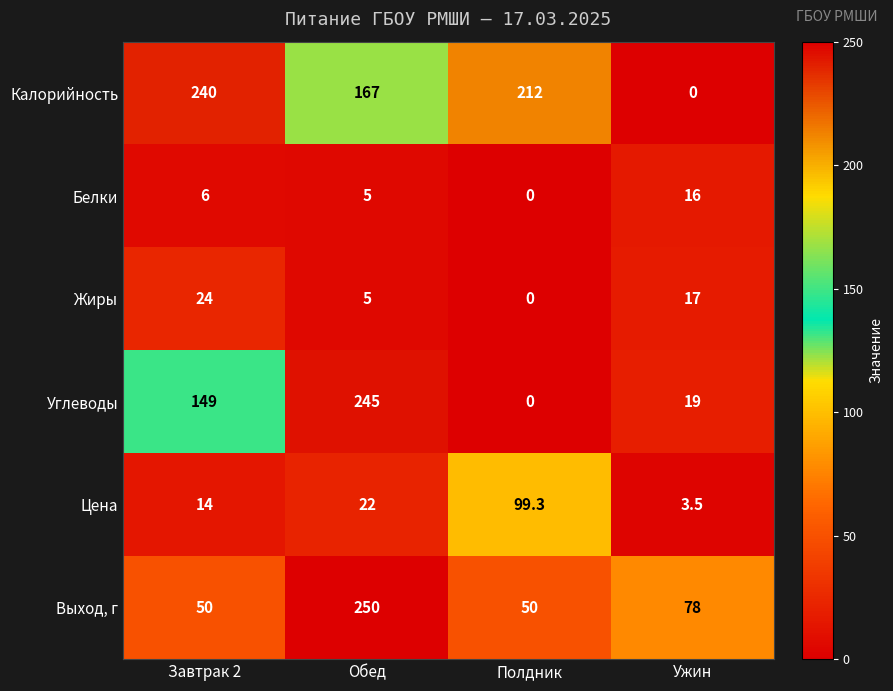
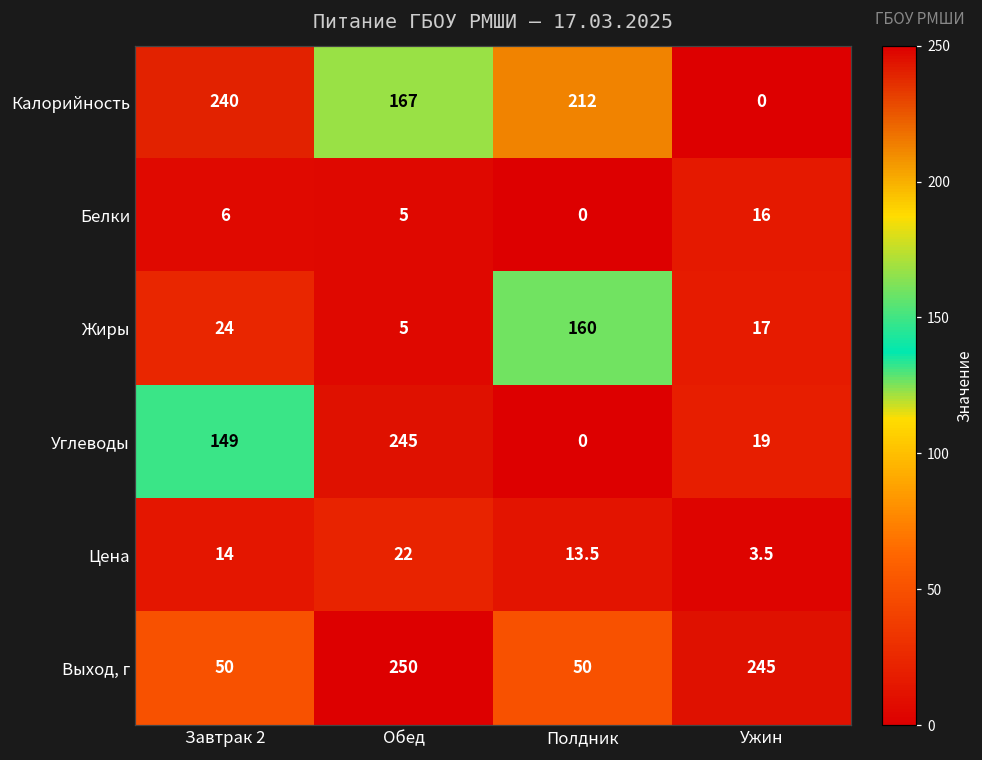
Жиры, Полдник: 0 -> 160
Цена, Полдник: 99.3 -> 13.5
Выход, г, Ужин: 78 -> 245
